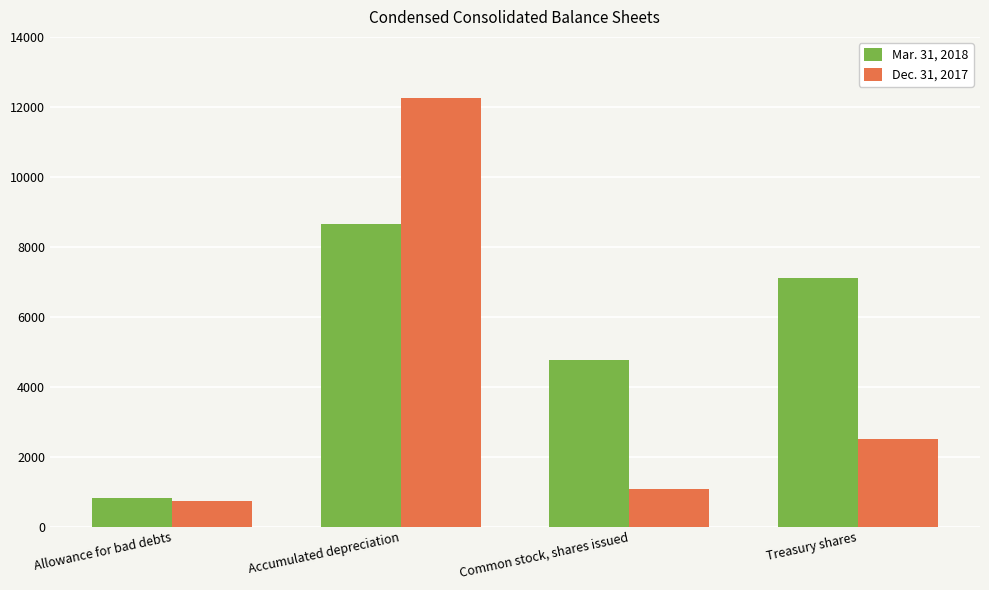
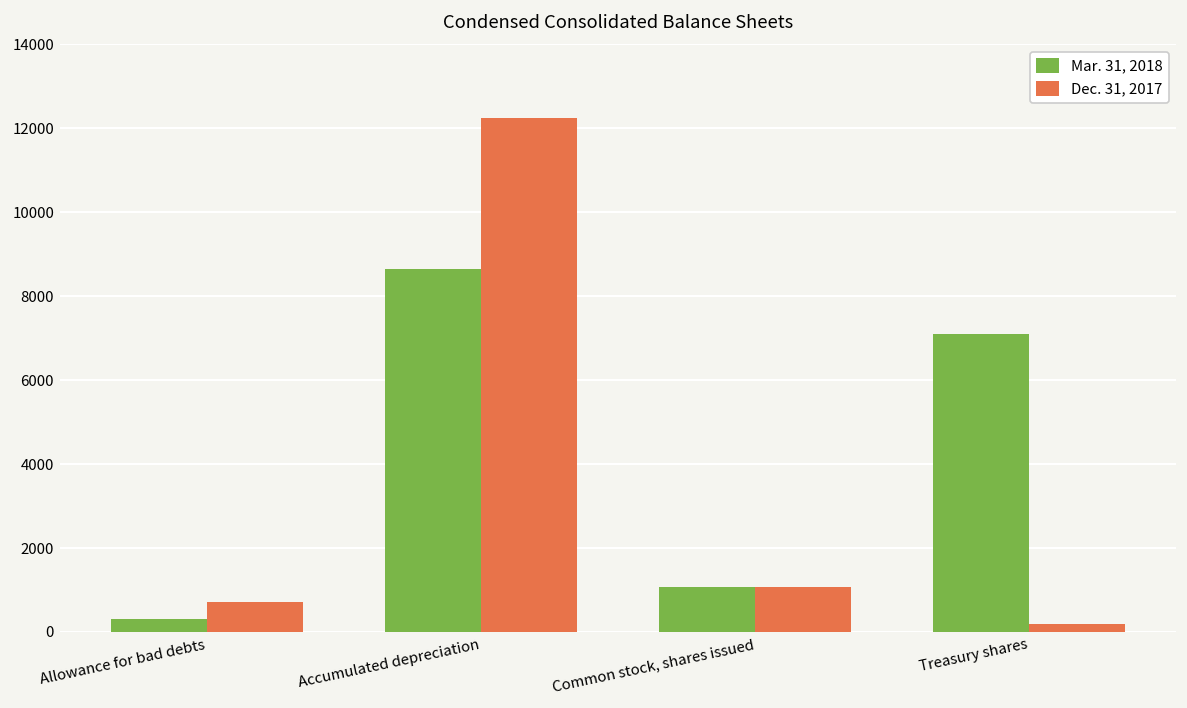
Mar. 31, 2018, Allowance for bad debts: 800 -> 300
Mar. 31, 2018, Common stock, shares issued: 4800 -> 1100
Dec. 31, 2017, Treasury shares: 2500 -> 200
